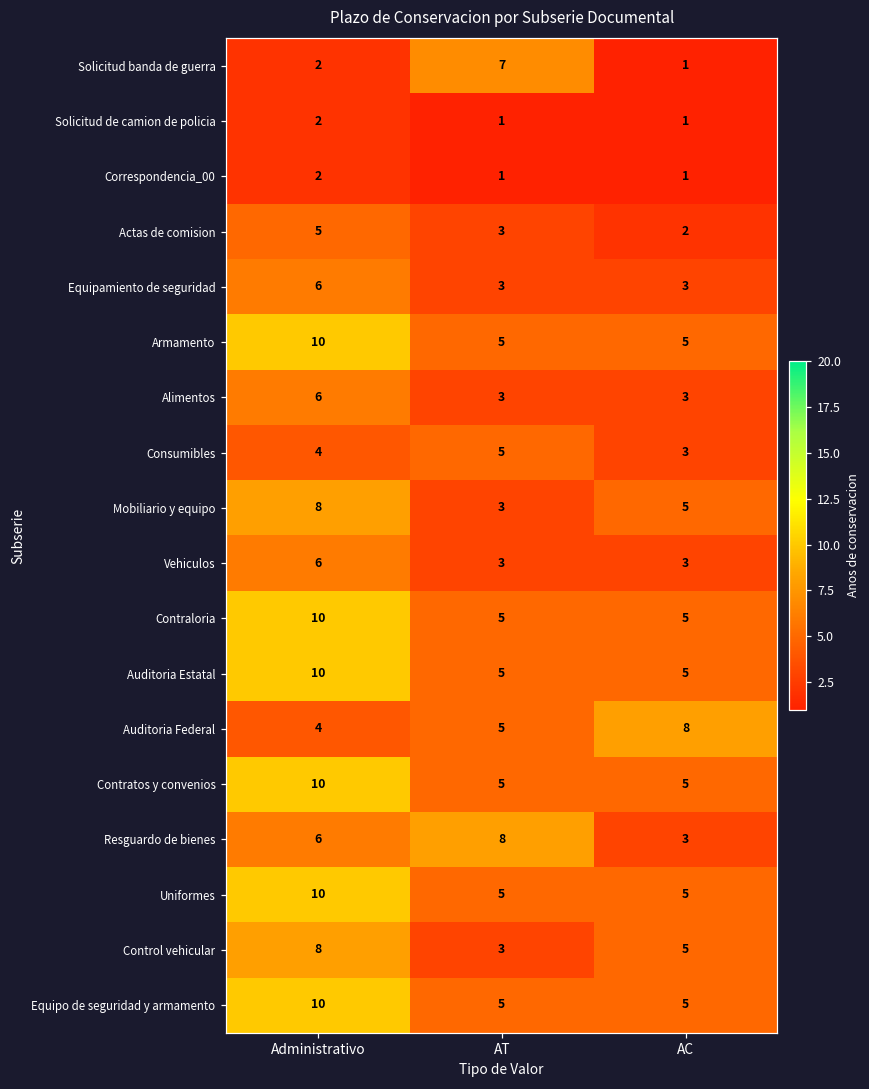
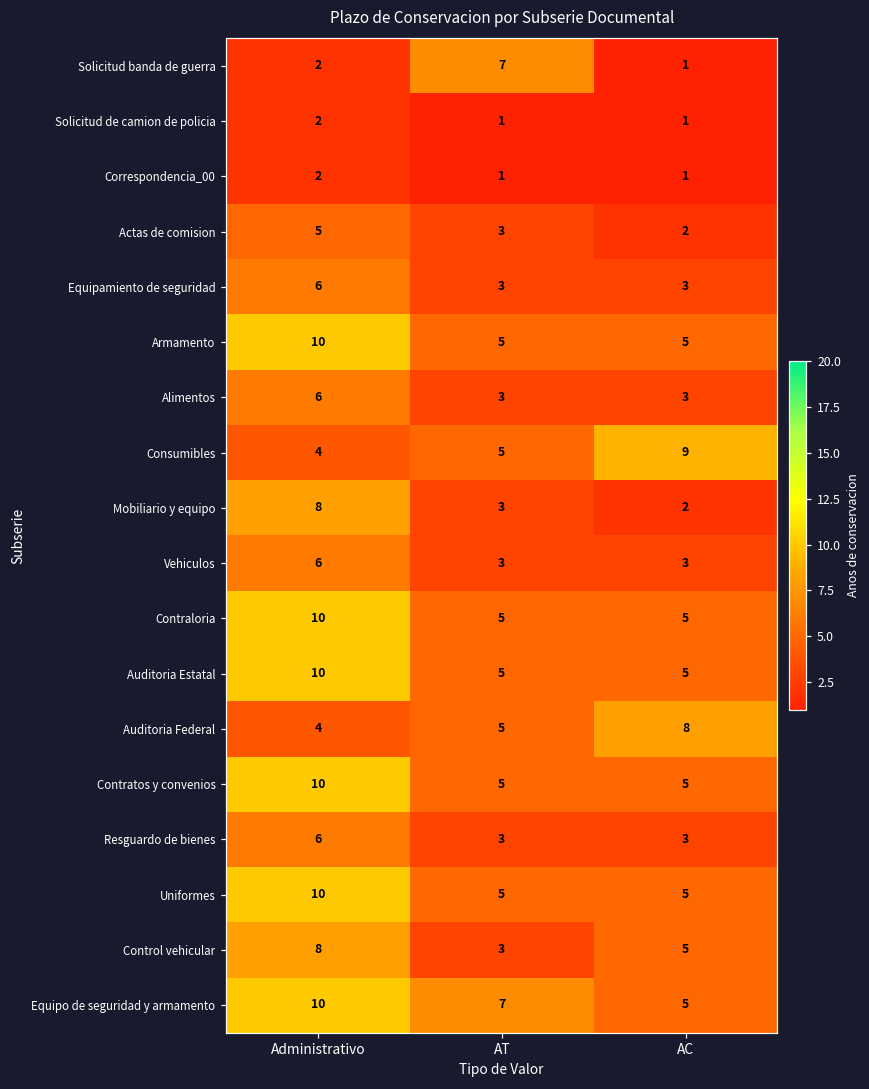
Consumibles, AC: 3 -> 9
Mobiliario y equipo, AC: 5 -> 2
Resguardo de bienes, AT: 8 -> 3
Equipo de seguridad y armamento, AT: 5 -> 7
